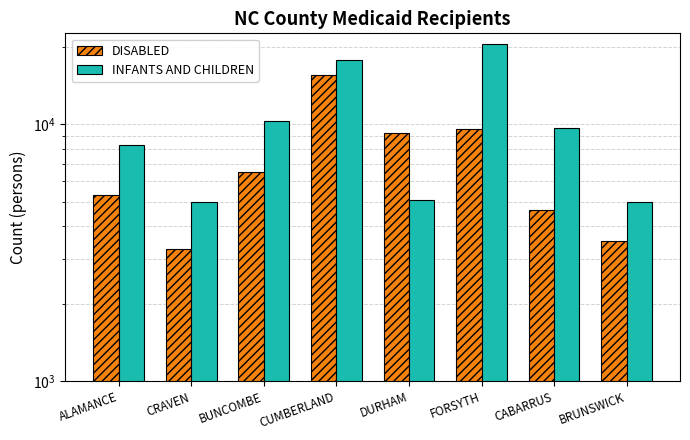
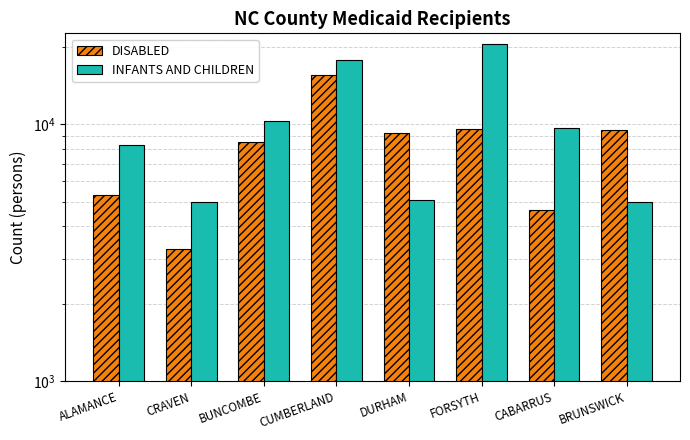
DISABLED, BUNCOMBE: 6500 -> 8500
DISABLED, BRUNSWICK: 3500 -> 9500
